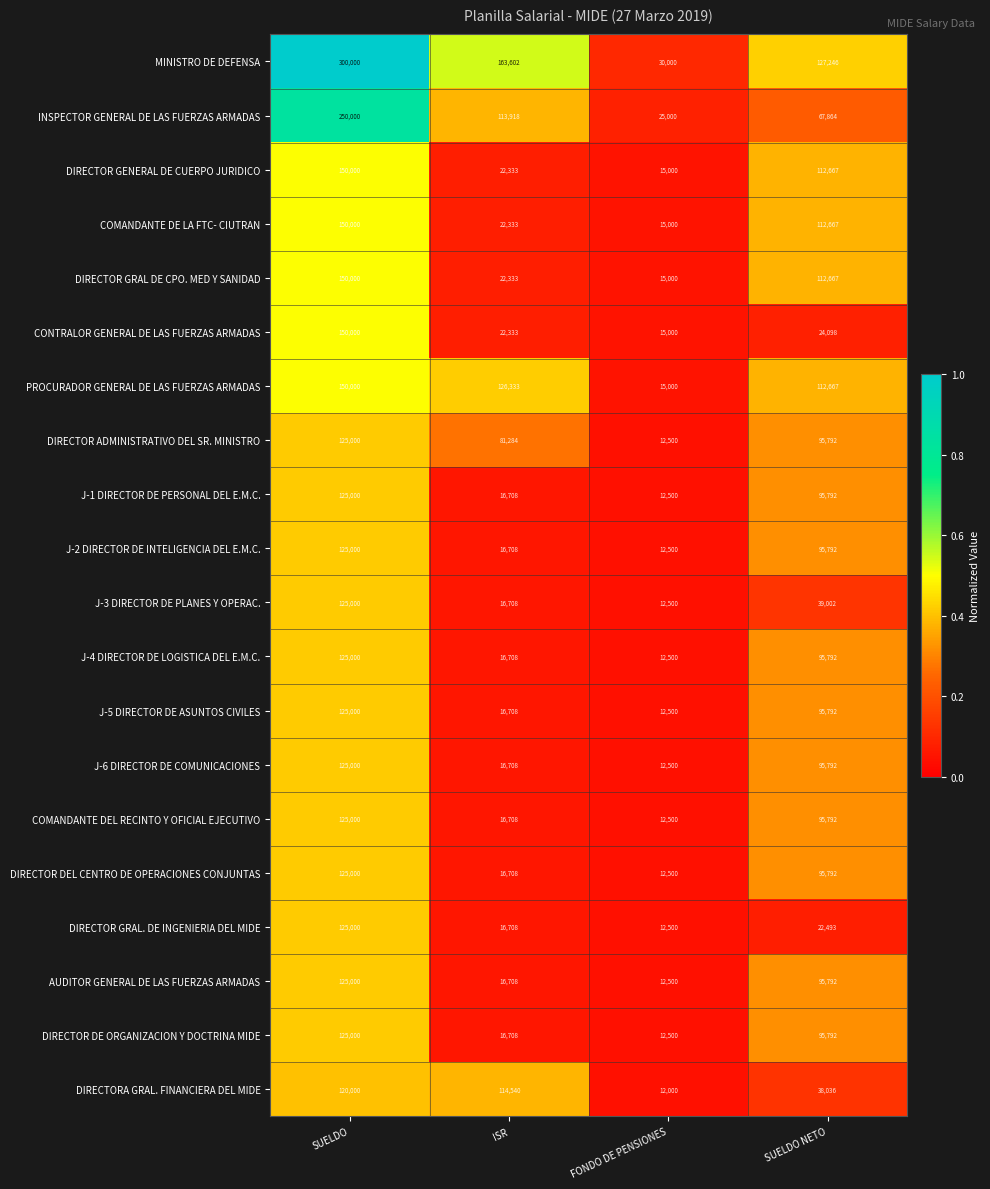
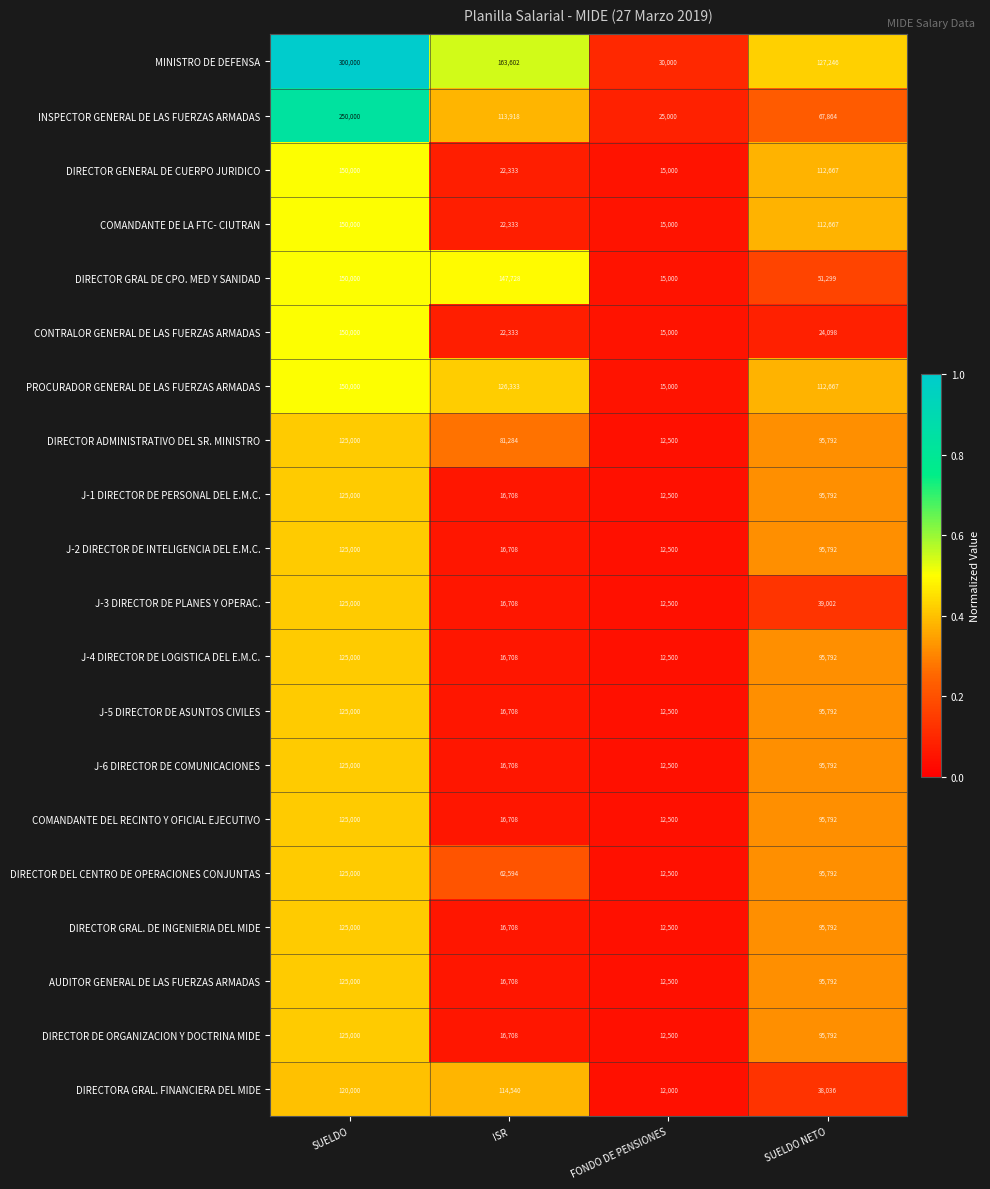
DIRECTOR GRAL DE CPO. MED Y SANIDAD, ISR: 22,333 -> 147,728
DIRECTOR GRAL DE CPO. MED Y SANIDAD, SUELDO NETO: 112,667 -> 51,299
DIRECTOR DEL CENTRO DE OPERACIONES CONJUNTAS, ISR: 16,708 -> 62,594
DIRECTOR GRAL. DE INGENIERIA DEL MIDE, SUELDO NETO: 22,493 -> 95,792
